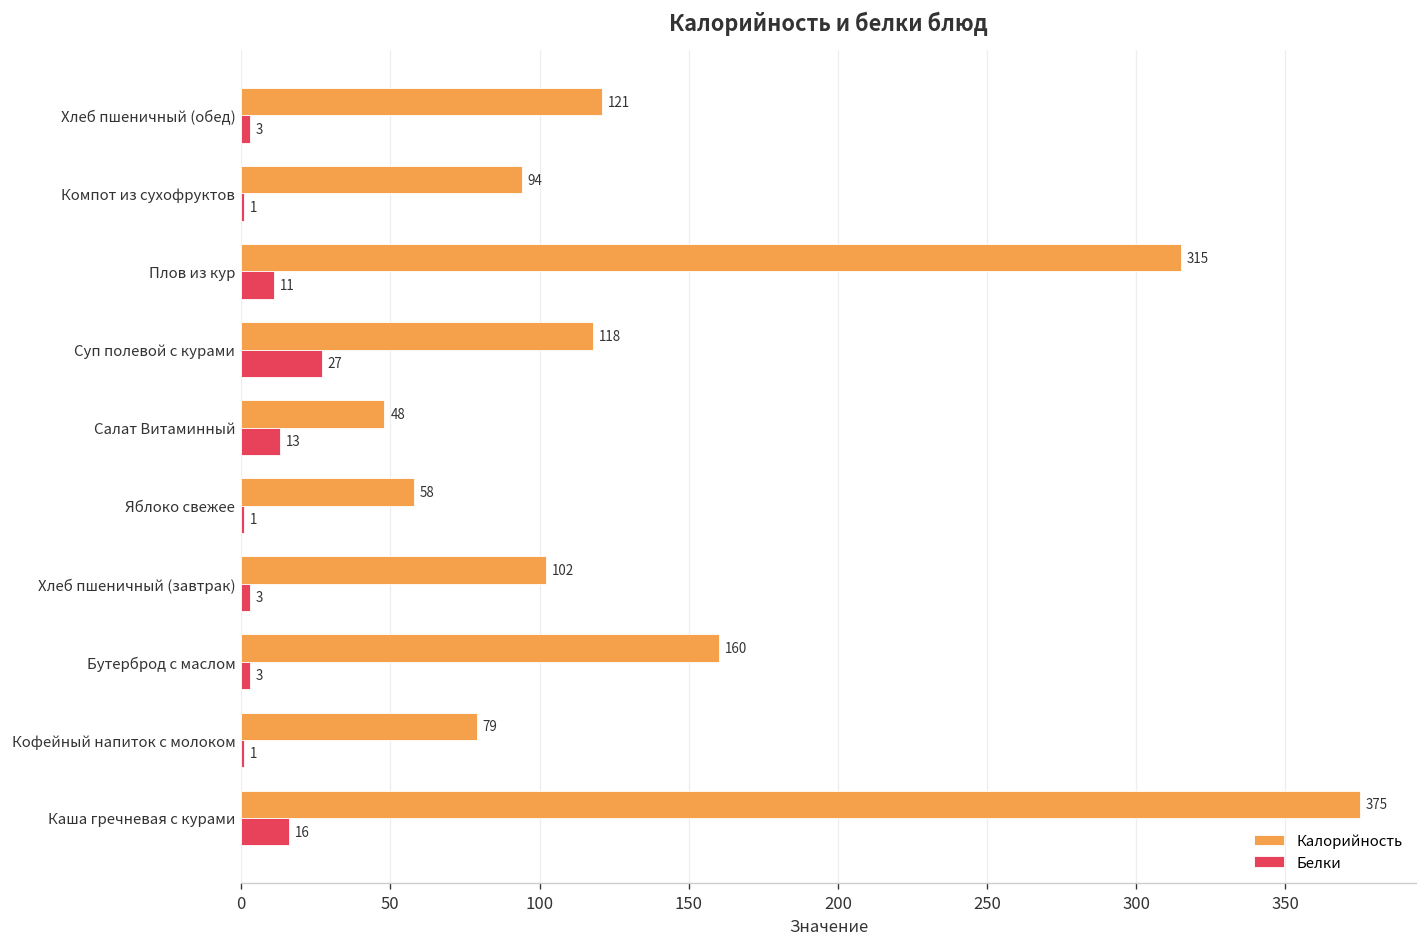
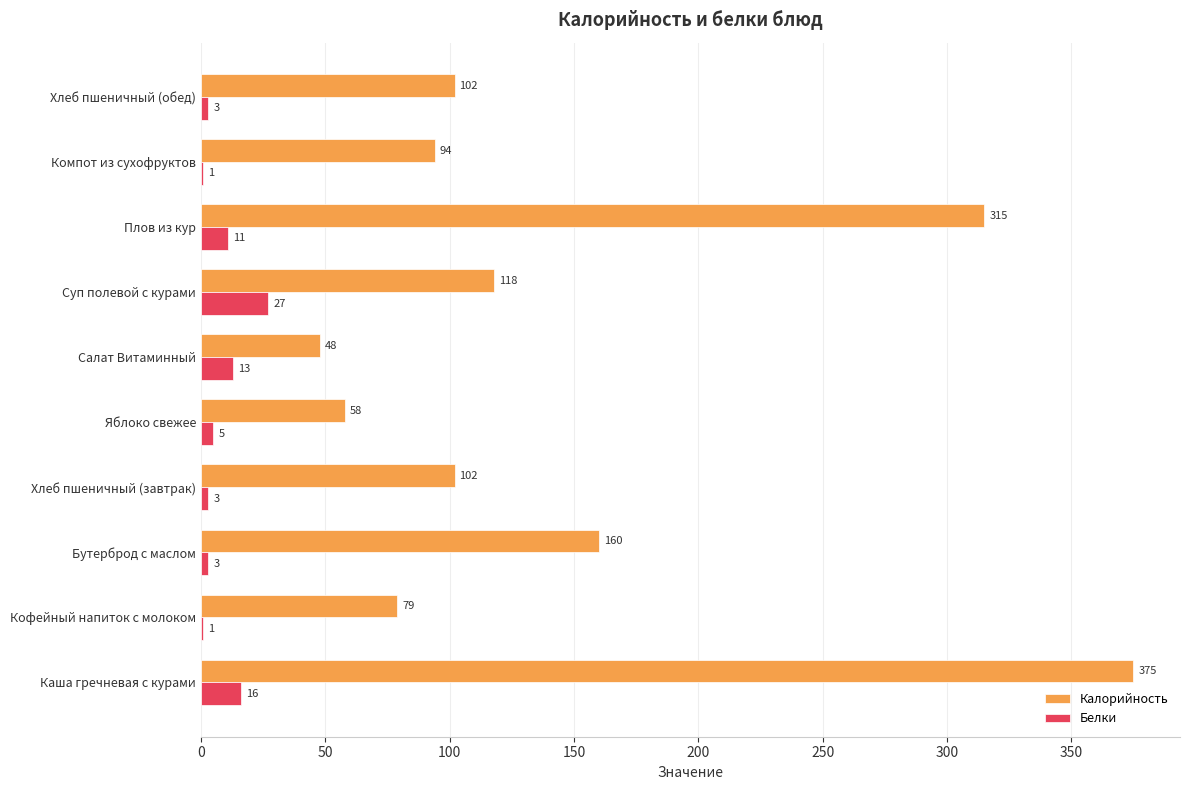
Калорийность, Хлеб пшеничный (обед): 121 -> 102
Белки, Яблоко свежее: 1 -> 5
